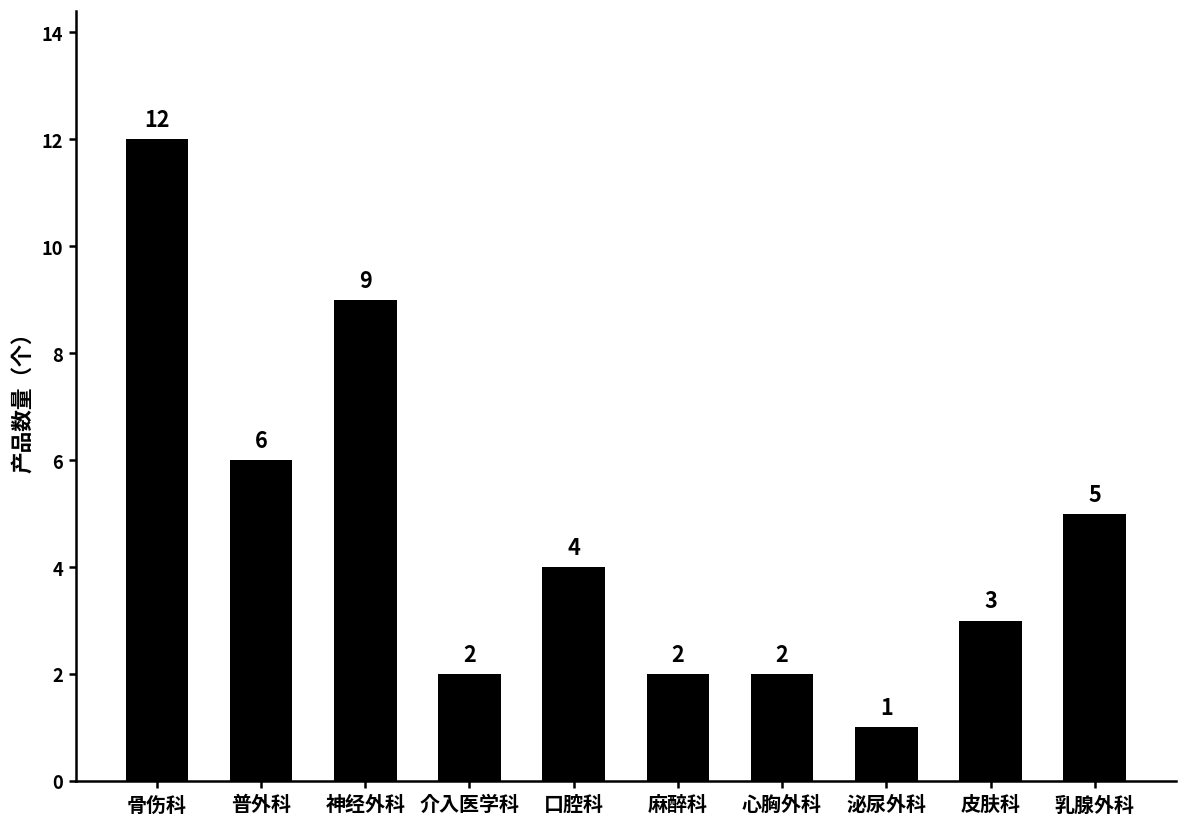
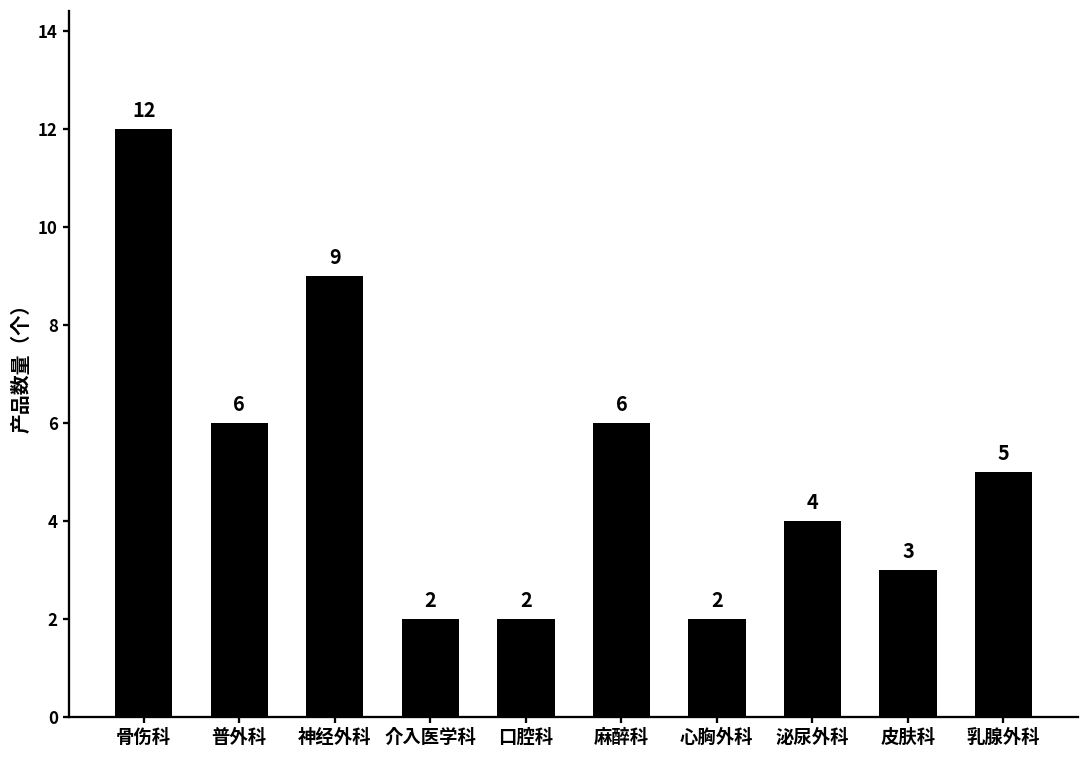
口腔科: 4 -> 2
麻醉科: 2 -> 6
泌尿外科: 1 -> 4
